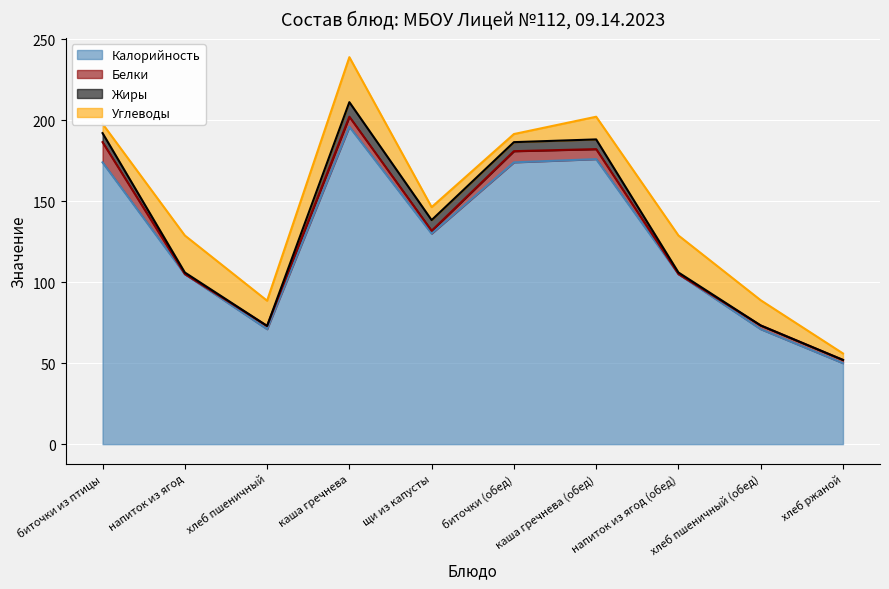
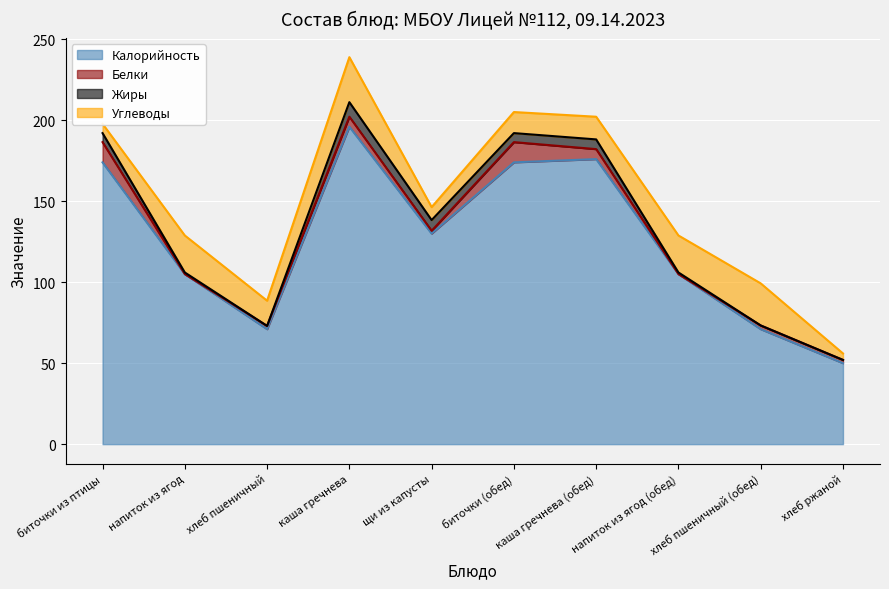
Белки, биточки (обед): 7 -> 12
Углеводы, биточки (обед): 5 -> 13
Углеводы, хлеб пшеничный (обед): 16 -> 26
